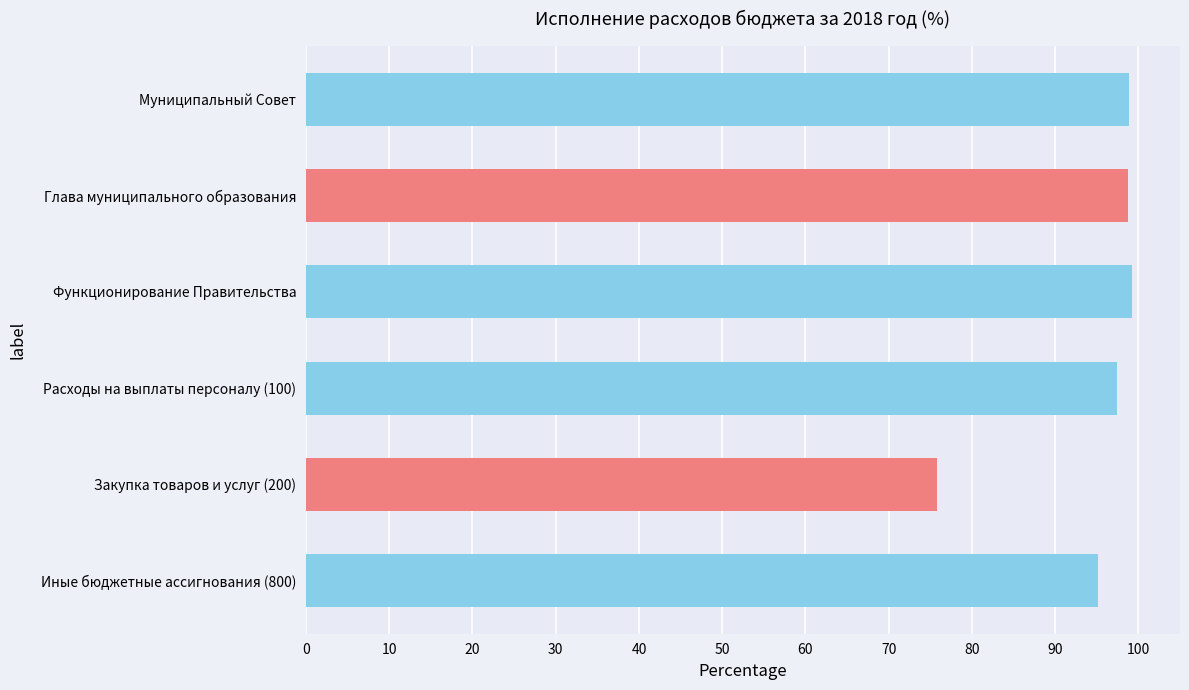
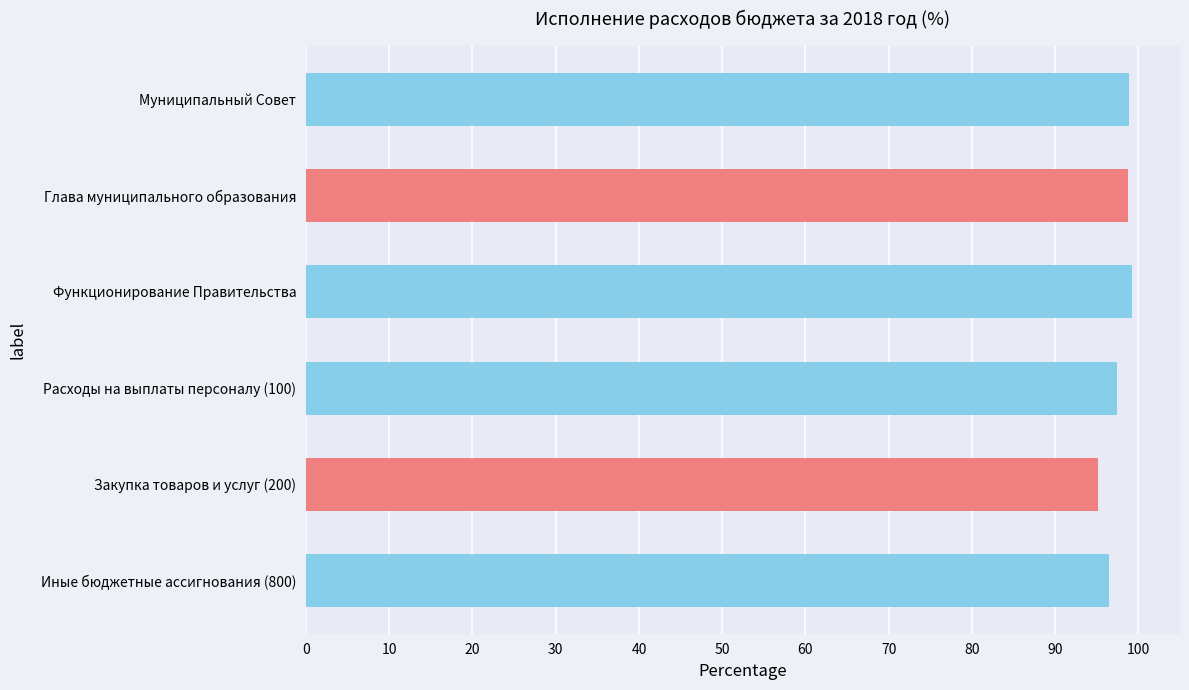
Закупка товаров и услуг (200): 76 -> 95
Иные бюджетные ассигнования (800): 95 -> 96
